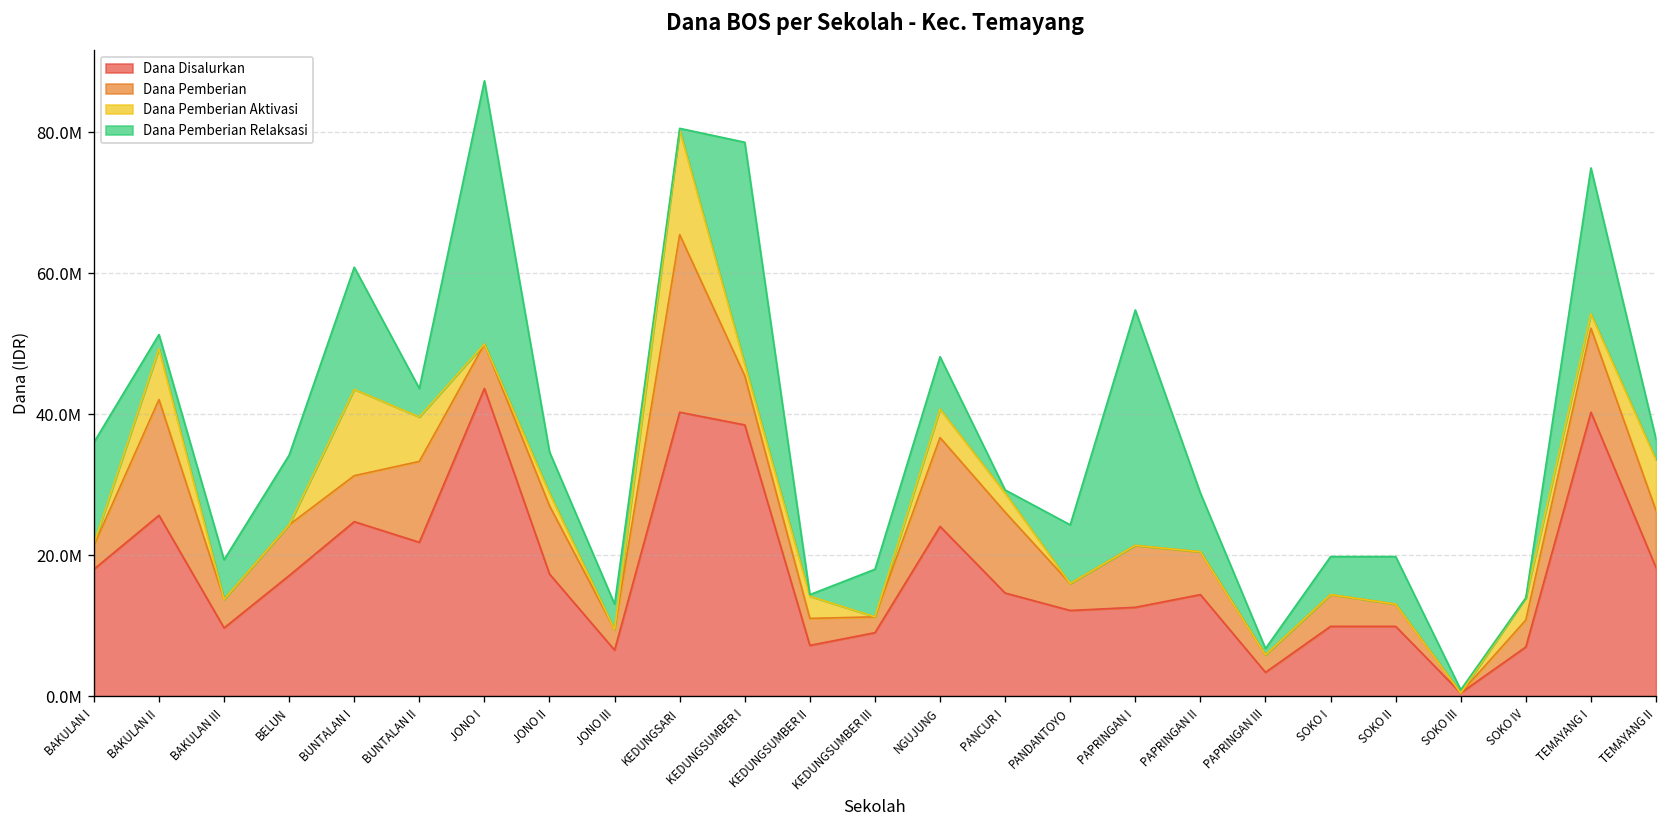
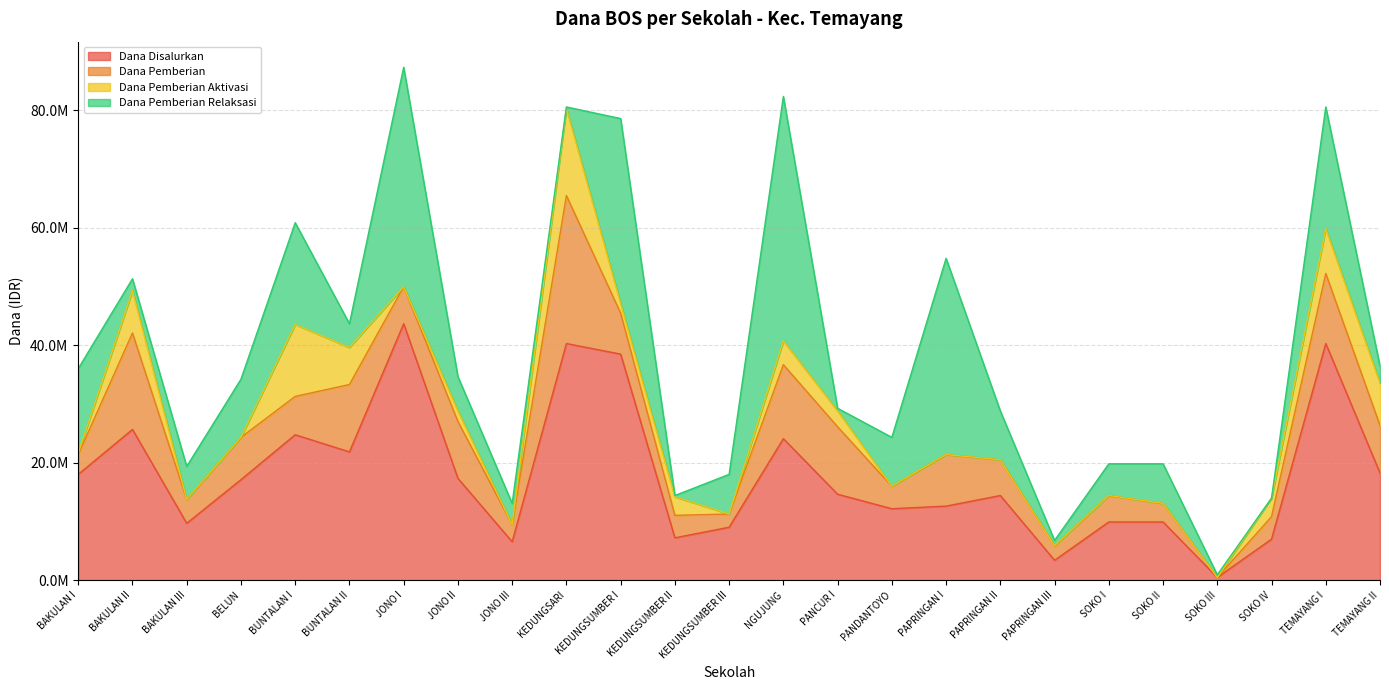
Dana Pemberian Relaksasi, NGUJUNG: 7000000 -> 42000000
Dana Pemberian Aktivasi, TEMAYANG I: 2000000 -> 8000000
